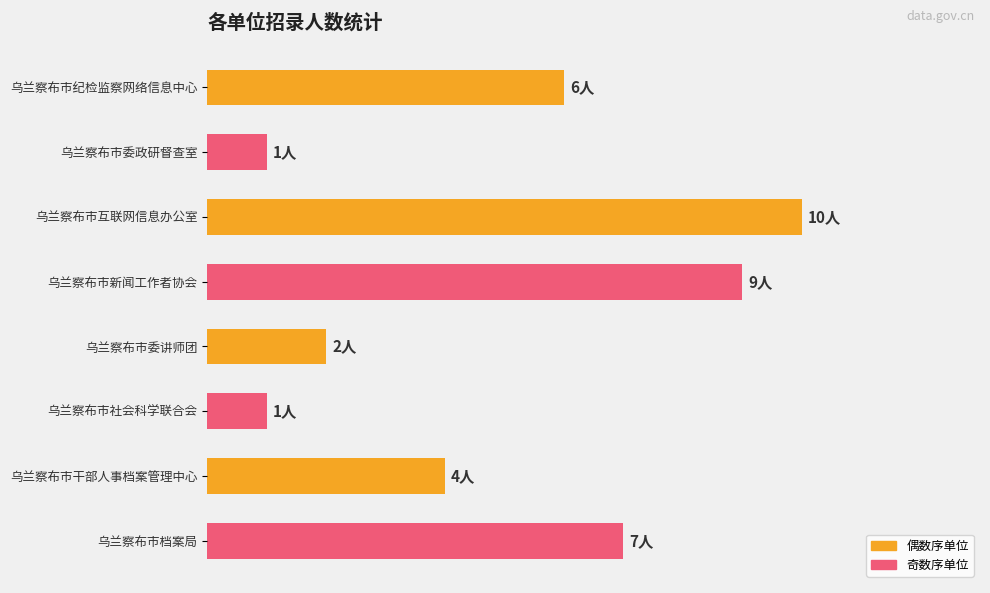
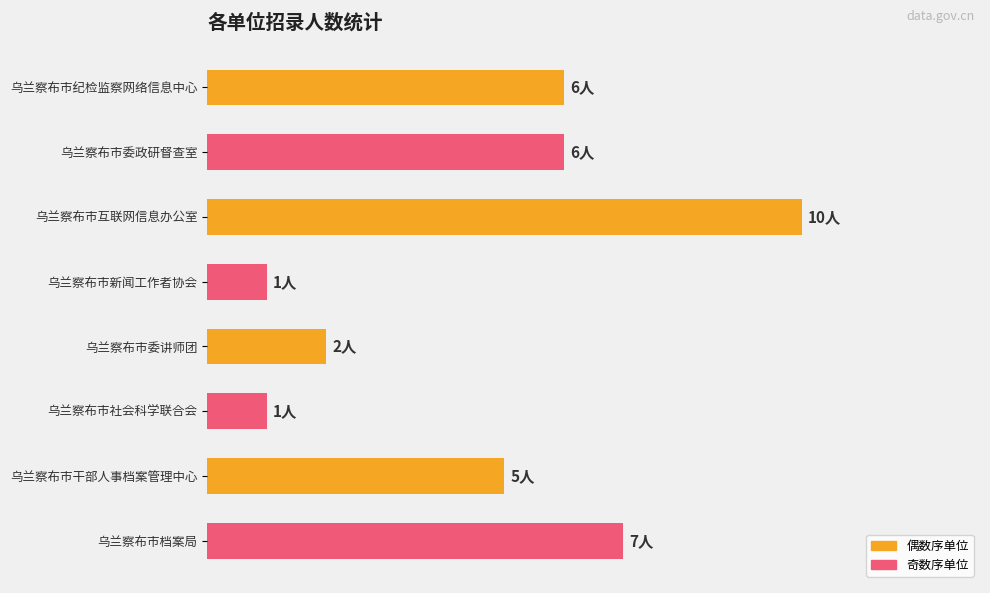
乌兰察布市委政研督查室: 1人 -> 6人
乌兰察布市新闻工作者协会: 9人 -> 1人
乌兰察布市干部人事档案管理中心: 4人 -> 5人
